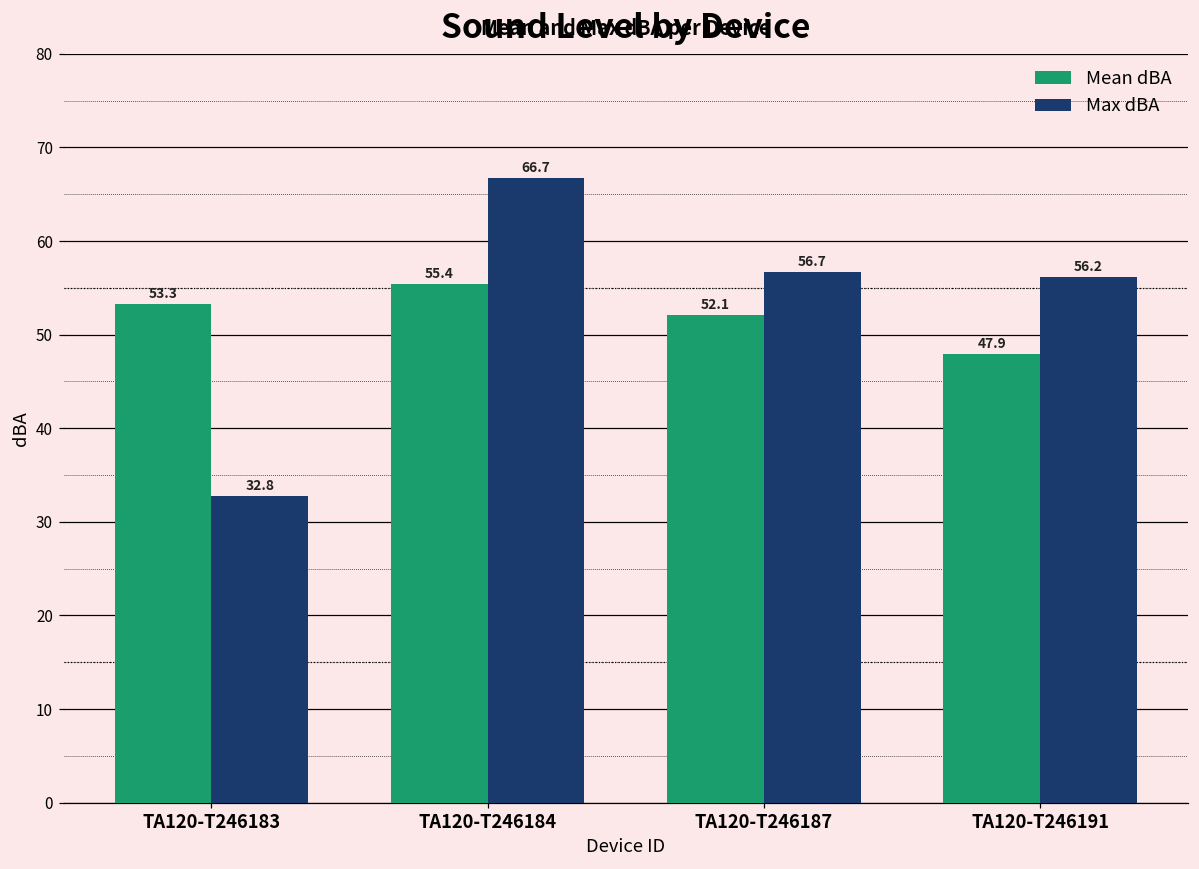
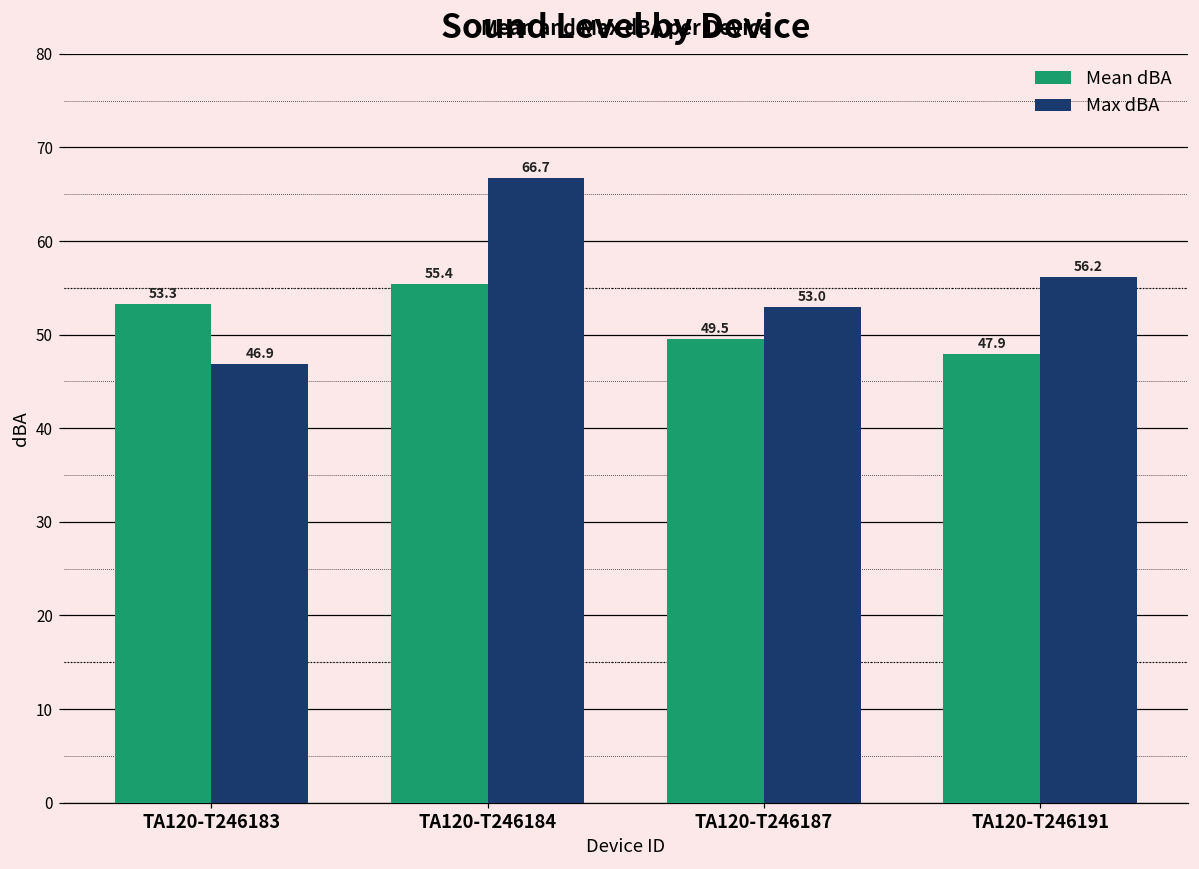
Max dBA, TA120-T246183: 32.8 -> 46.9
Mean dBA, TA120-T246187: 52.1 -> 49.5
Max dBA, TA120-T246187: 56.7 -> 53.0
